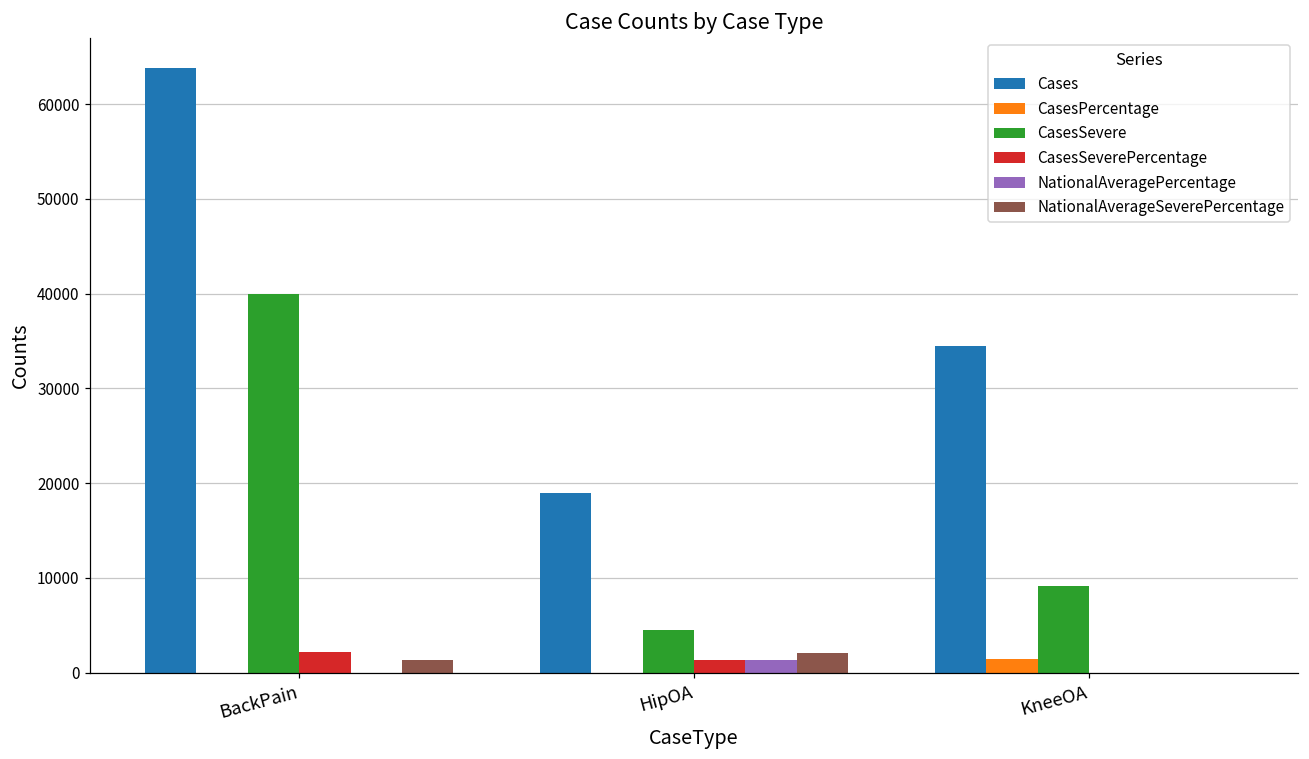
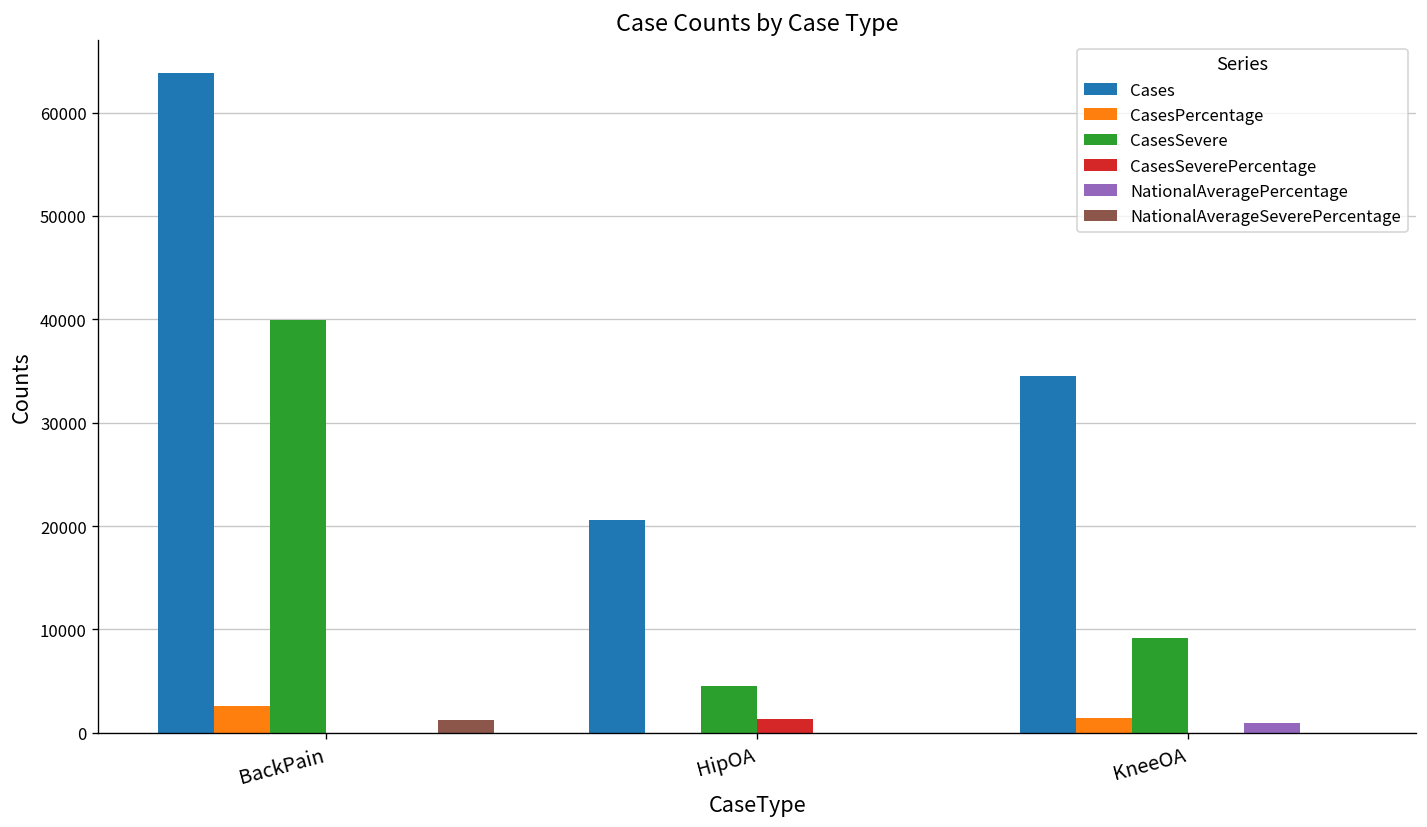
CasesPercentage, BackPain: 0 -> 3000
CasesSeverePercentage, BackPain: 2000 -> 0
Cases, HipOA: 19000 -> 21000
NationalAveragePercentage, HipOA: 1000 -> 0
NationalAverageSeverePercentage, HipOA: 2000 -> 0
NationalAveragePercentage, KneeOA: 0 -> 1000
